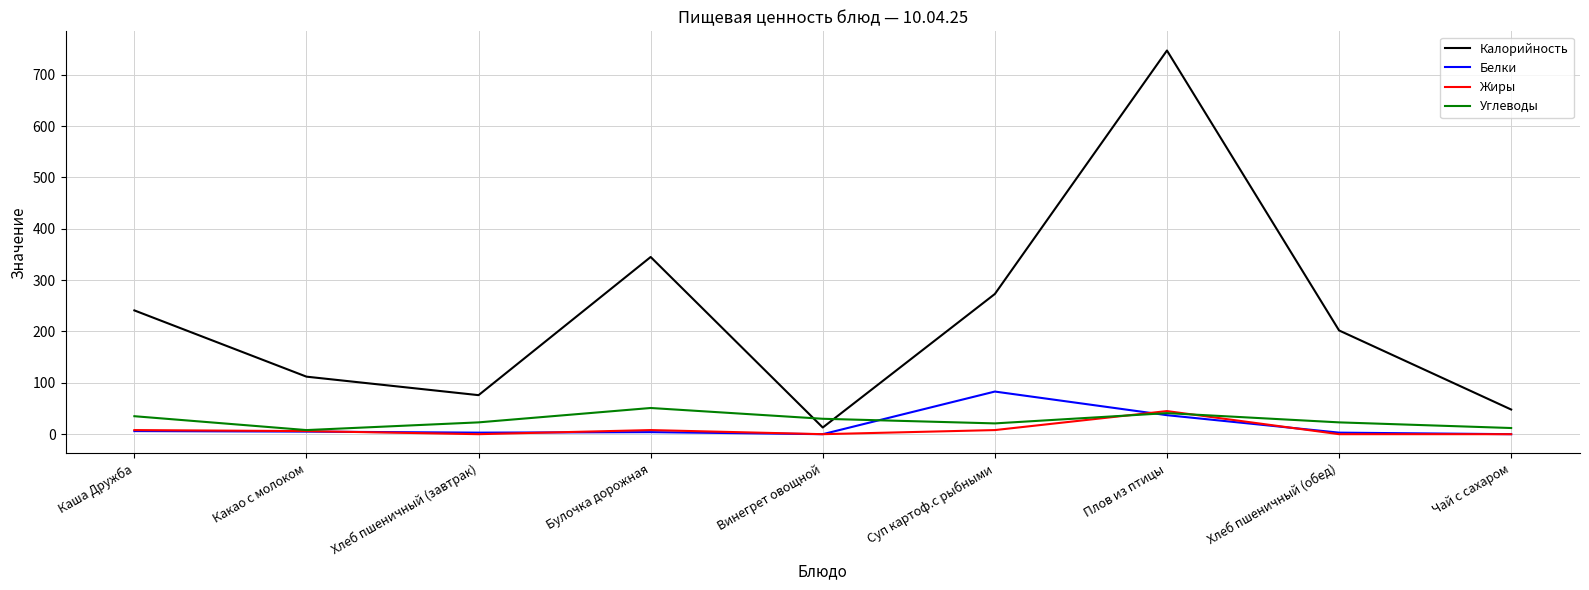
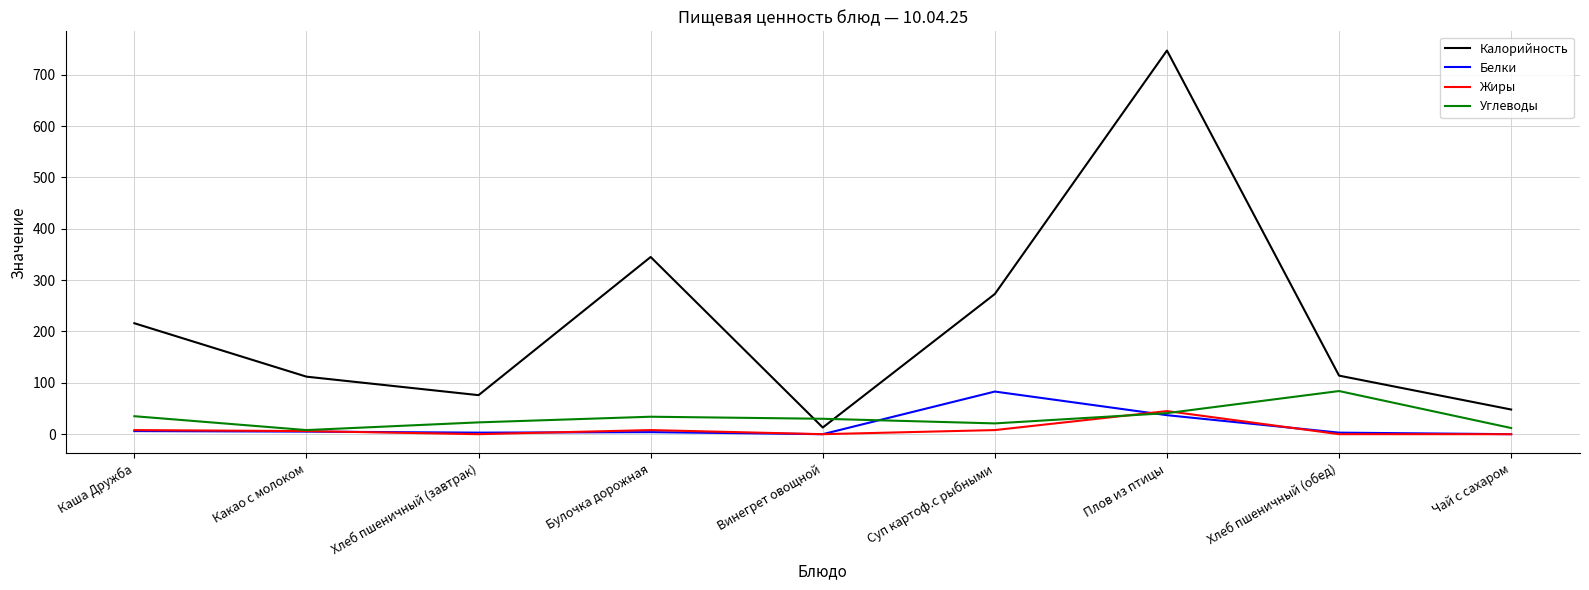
Калорийность, Каша Дружба: 240 -> 220
Углеводы, Булочка дорожная: 50 -> 30
Калорийность, Хлеб пшеничный (обед): 200 -> 110
Углеводы, Хлеб пшеничный (обед): 20 -> 80
